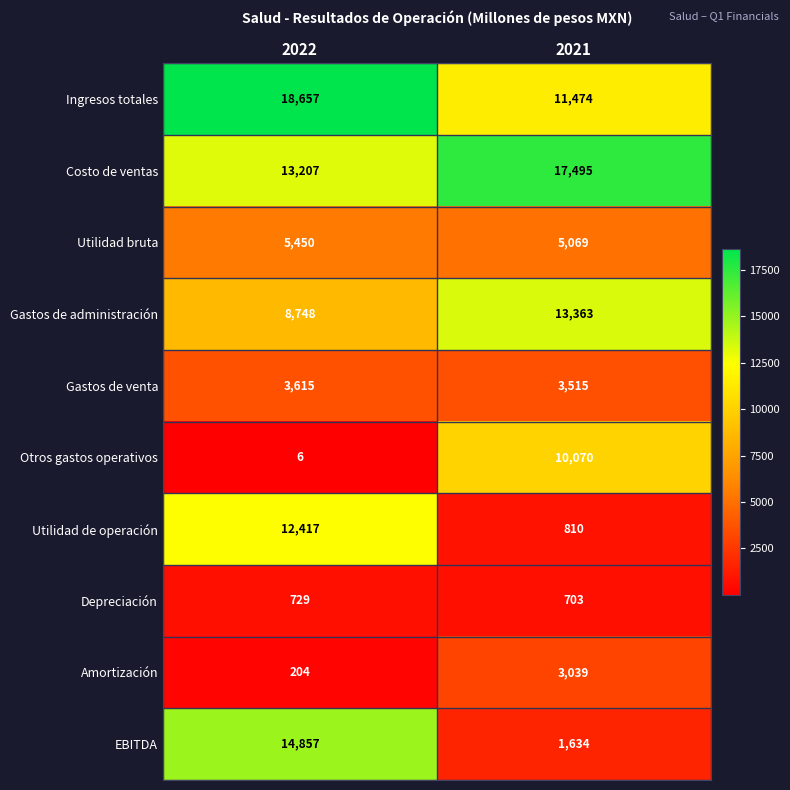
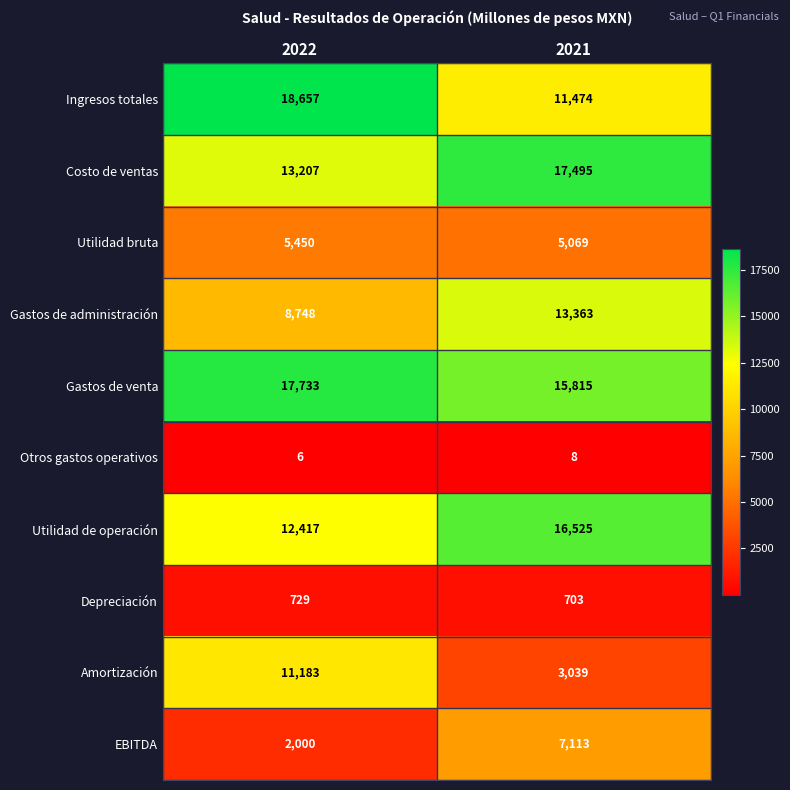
Gastos de venta, 2022: 3,615 -> 17,733
Gastos de venta, 2021: 3,515 -> 15,815
Otros gastos operativos, 2021: 10,070 -> 8
Utilidad de operación, 2021: 810 -> 16,525
Amortización, 2022: 204 -> 11,183
EBITDA, 2022: 14,857 -> 2,000
EBITDA, 2021: 1,634 -> 7,113
